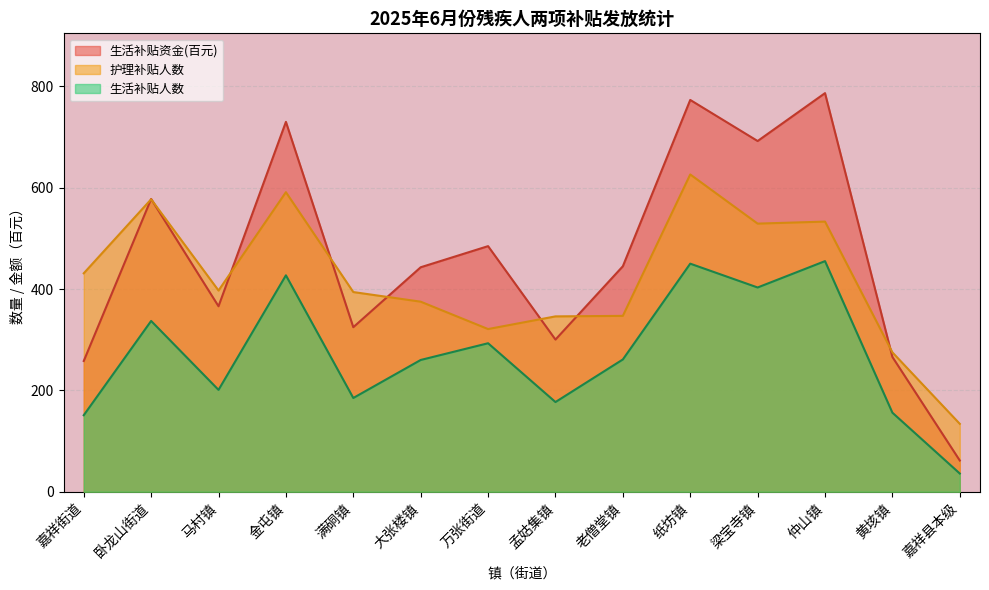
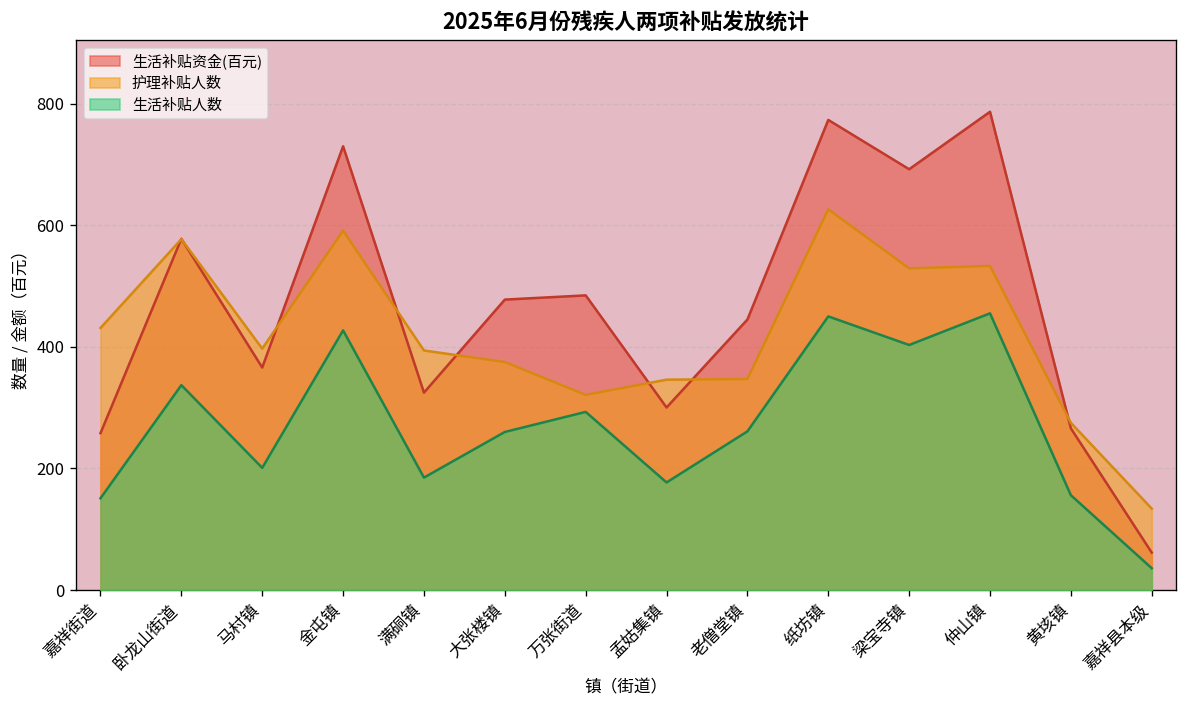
生活补贴资金(百元), 大张楼镇: 440 -> 480
